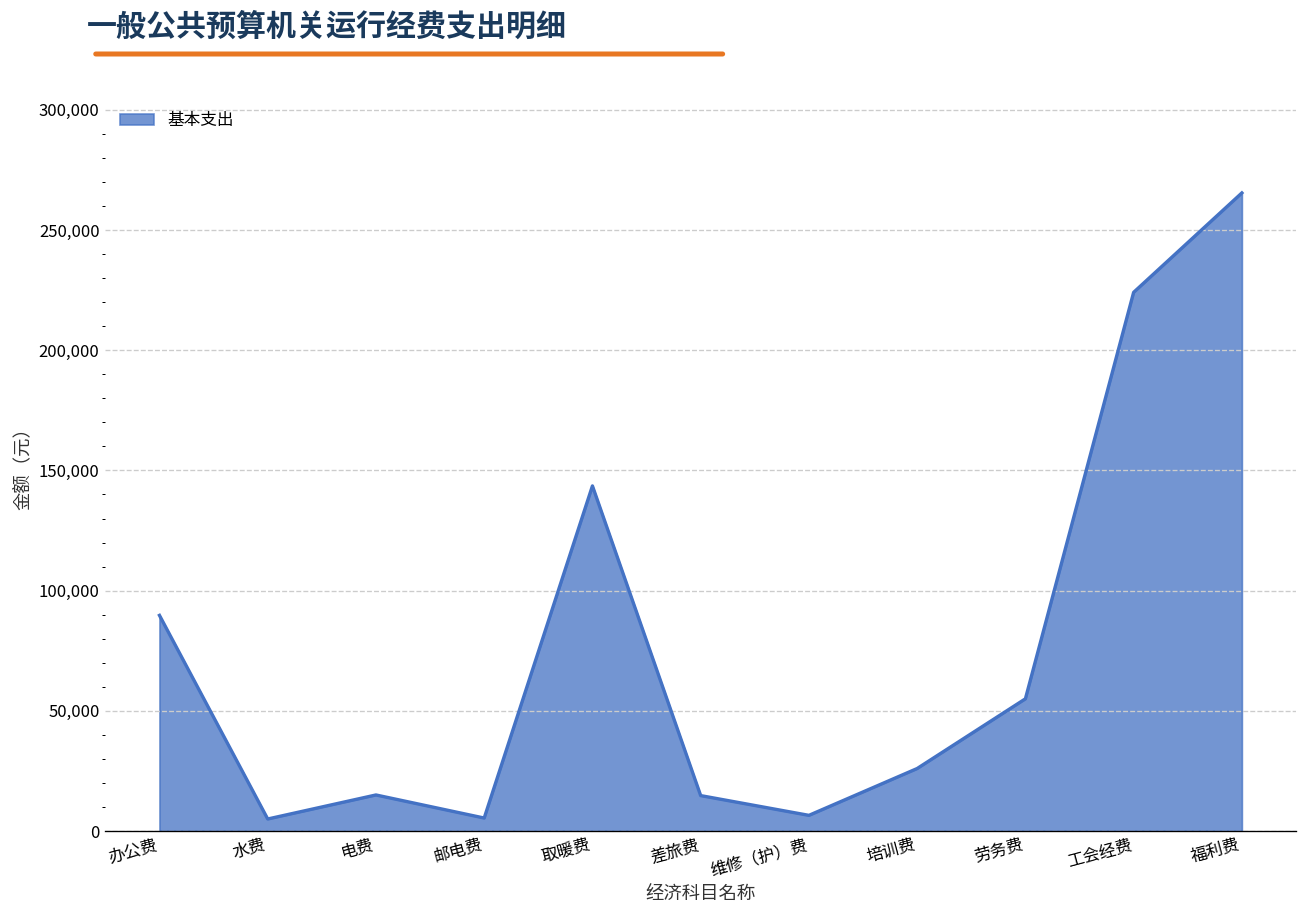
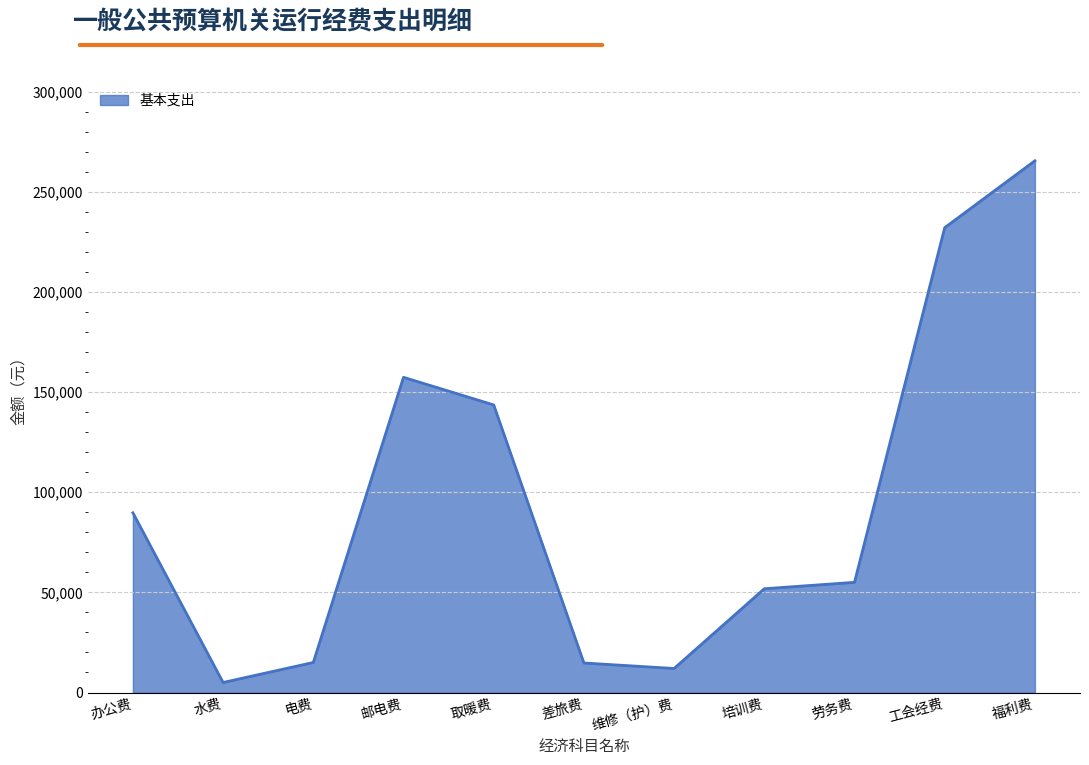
邮电费: 5,000 -> 157,000
维修（护）费: 7,000 -> 12,000
培训费: 26,000 -> 52,000
工会经费: 224,000 -> 232,000
